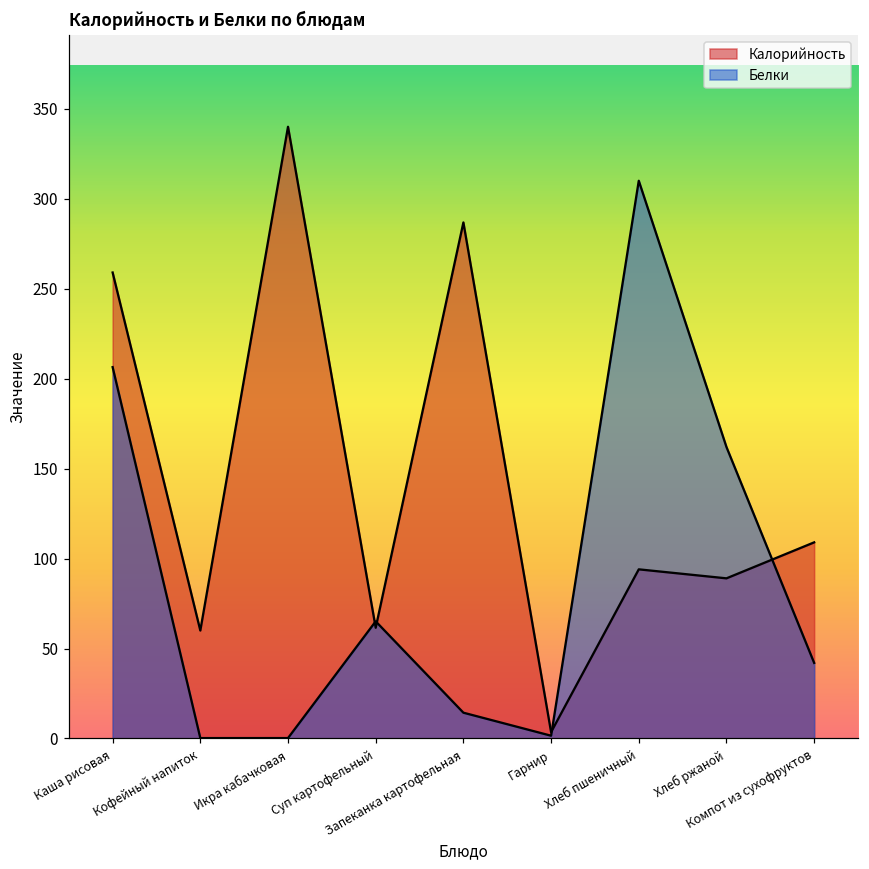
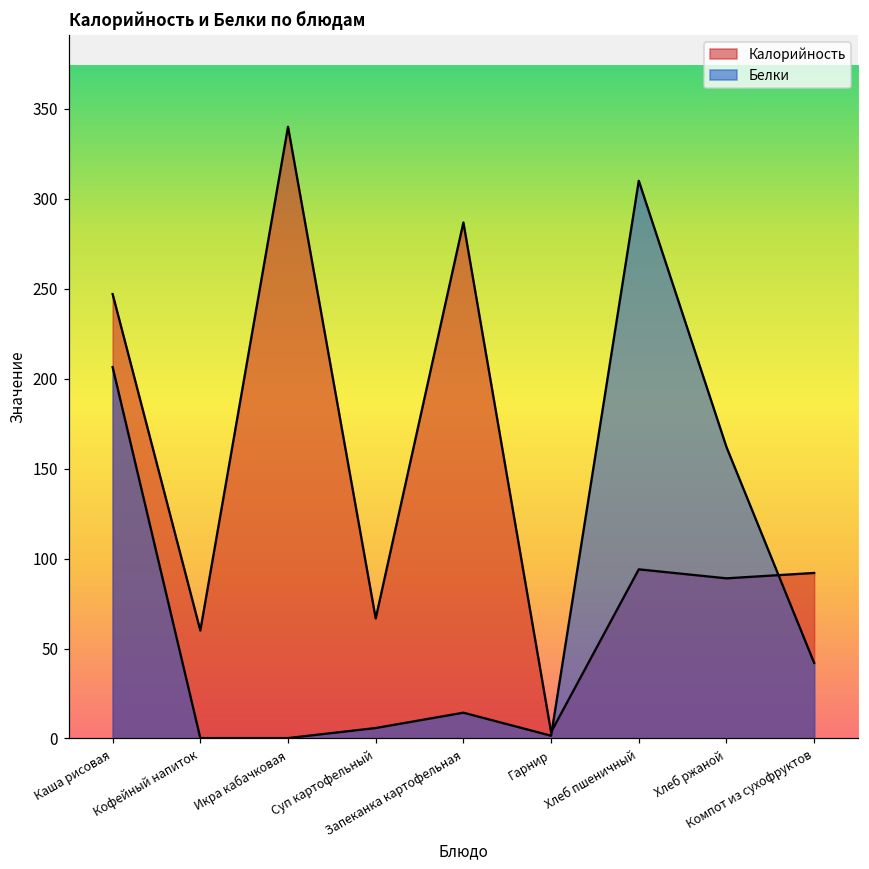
Калорийность, Каша рисовая: 259 -> 247
Калорийность, Суп картофельный: 62 -> 67
Белки, Суп картофельный: 65 -> 6
Калорийность, Компот из сухофруктов: 109 -> 92
